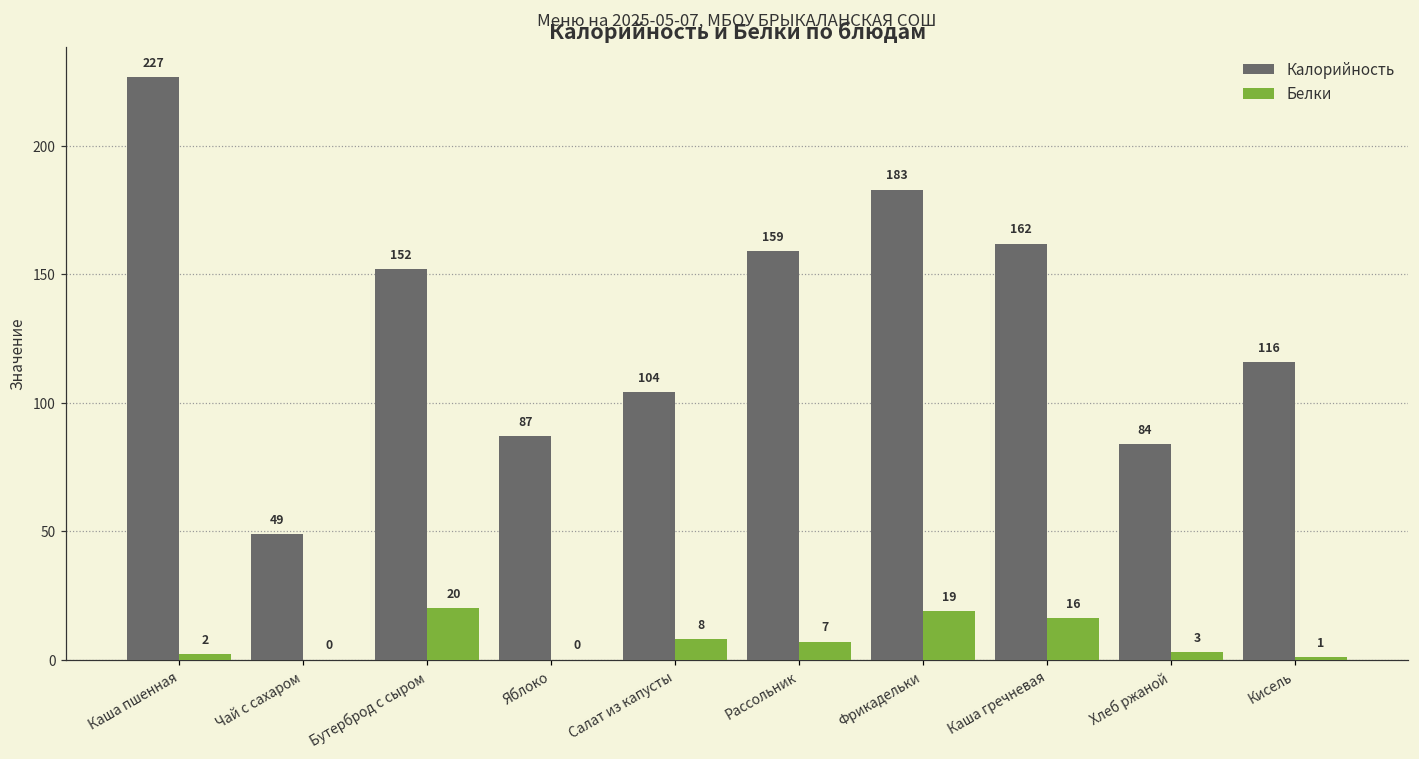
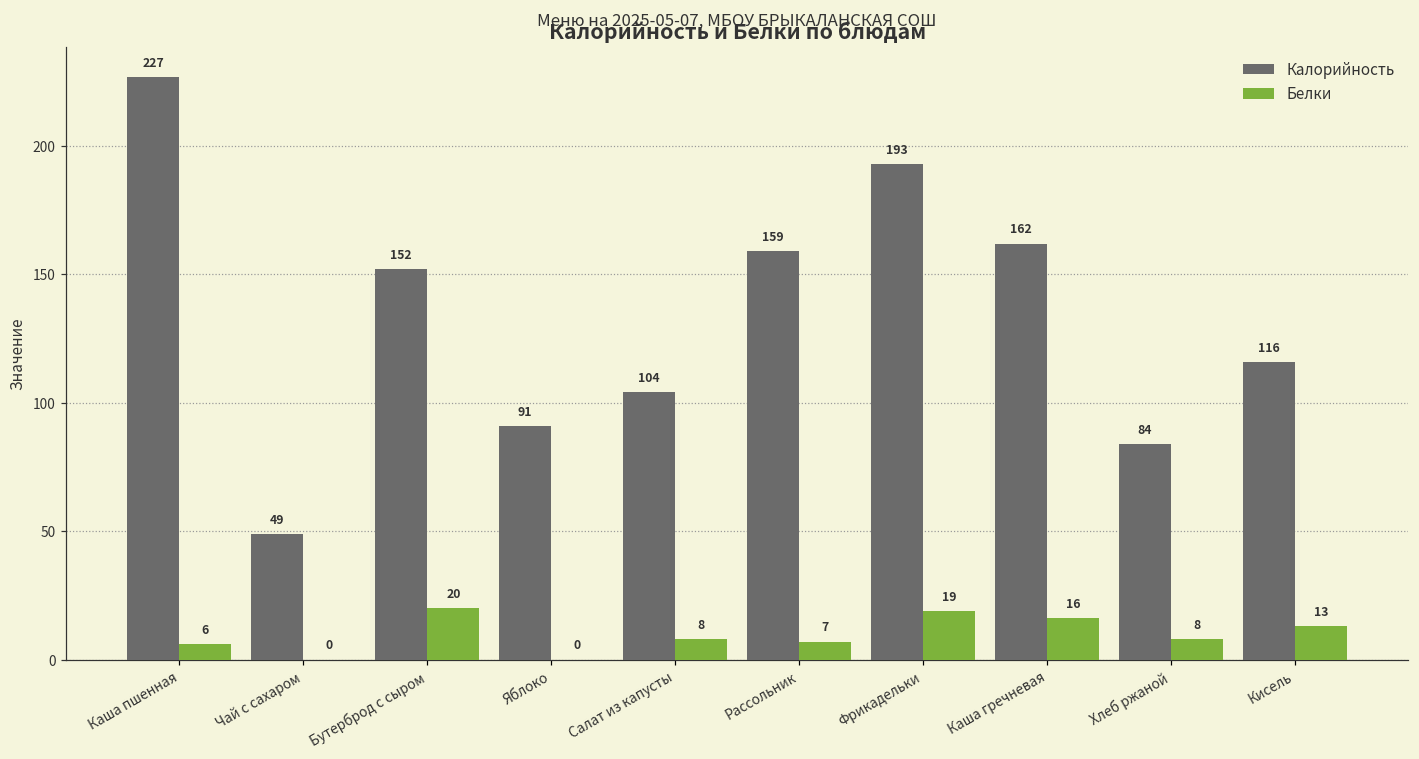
Белки, Каша пшенная: 2 -> 6
Калорийность, Яблоко: 87 -> 91
Калорийность, Фрикадельки: 183 -> 193
Белки, Хлеб ржаной: 3 -> 8
Белки, Кисель: 1 -> 13
